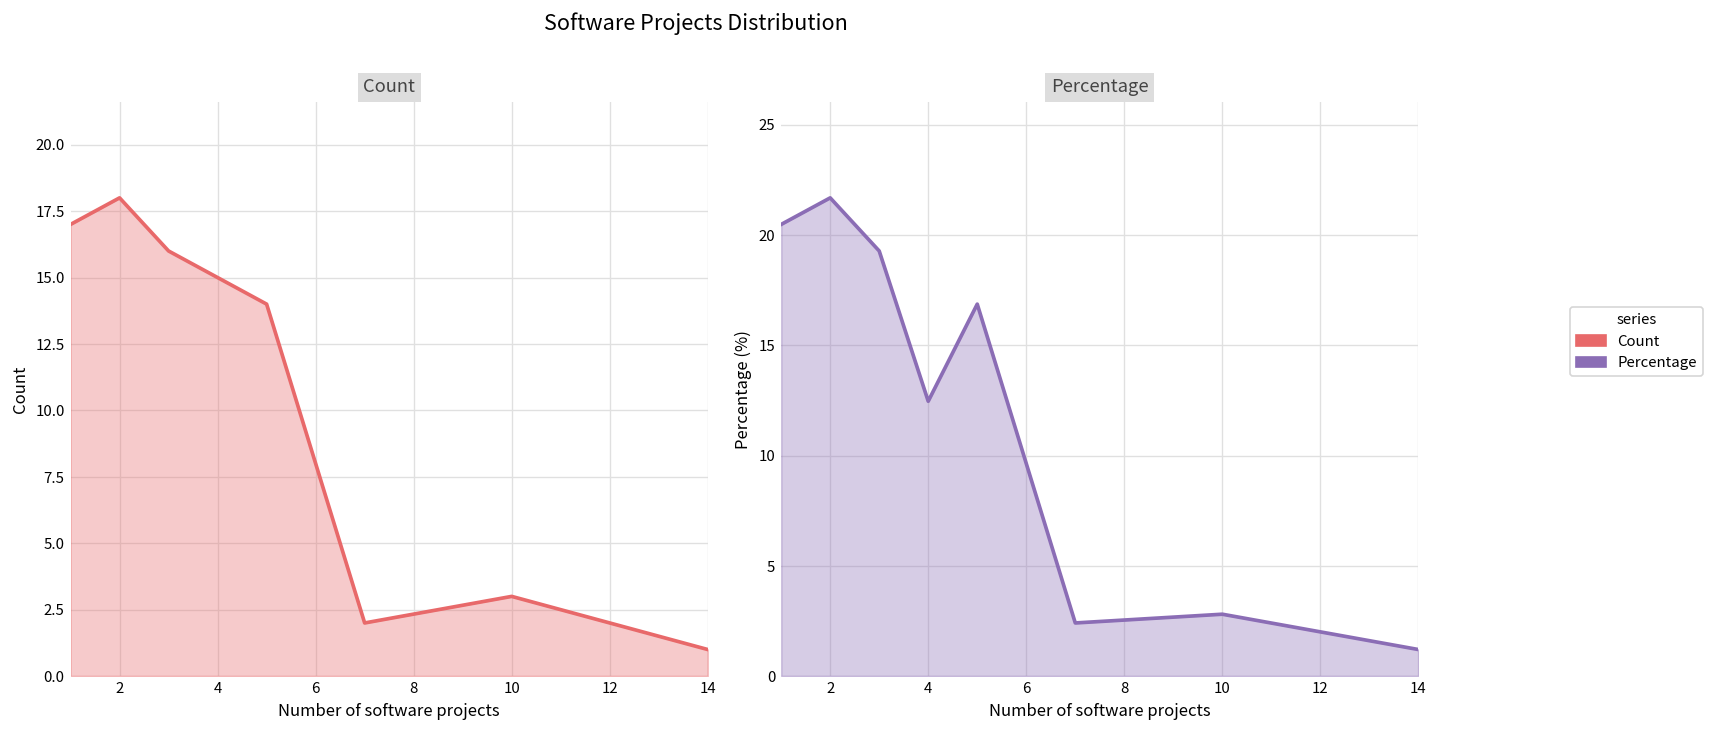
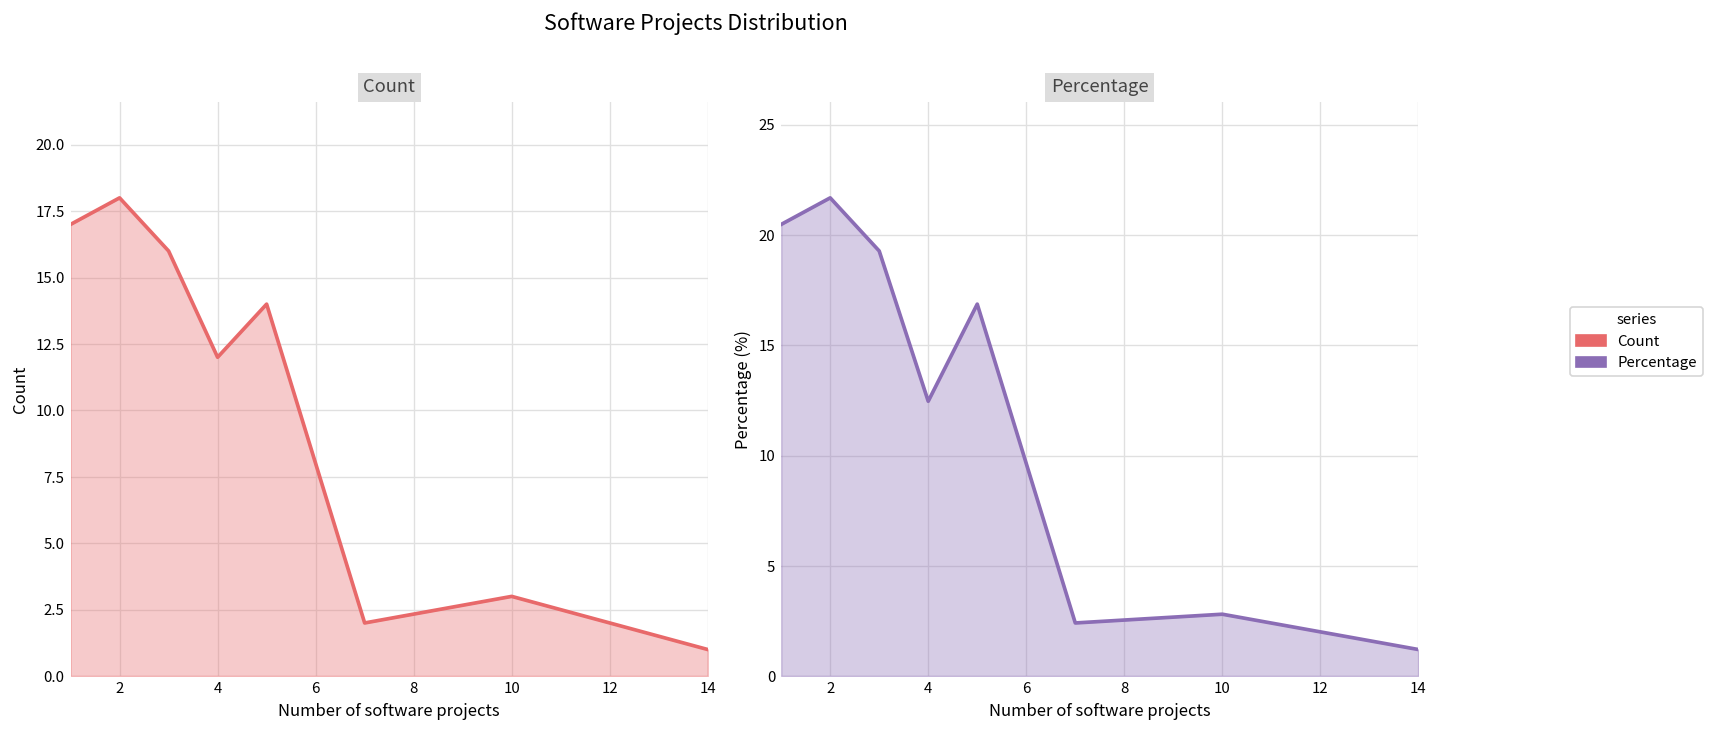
Count, 4: 15 -> 12
